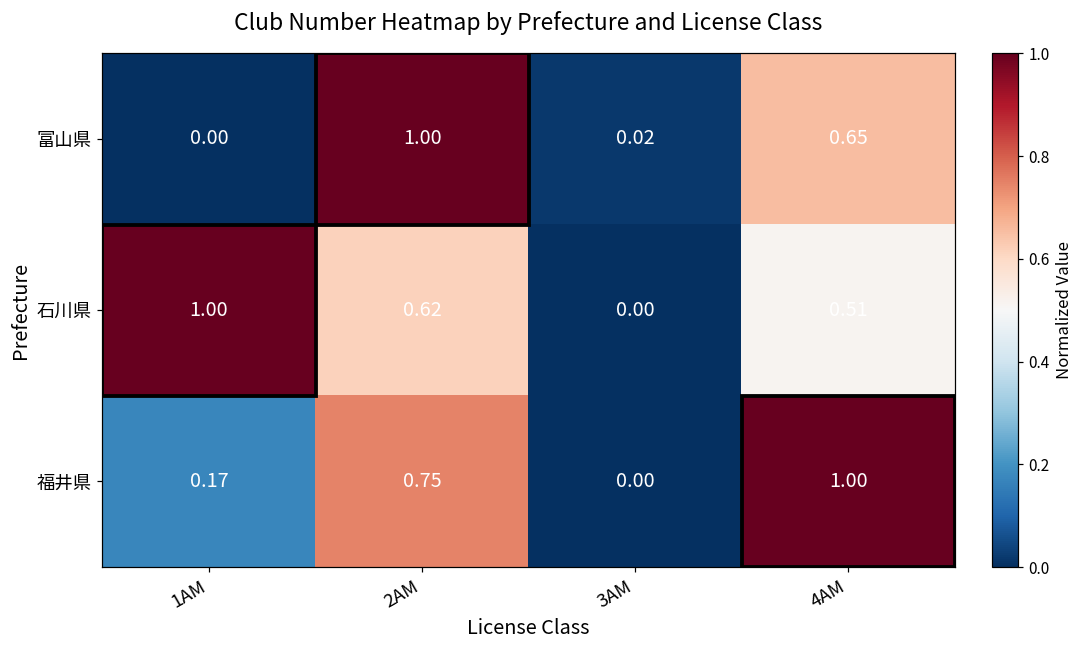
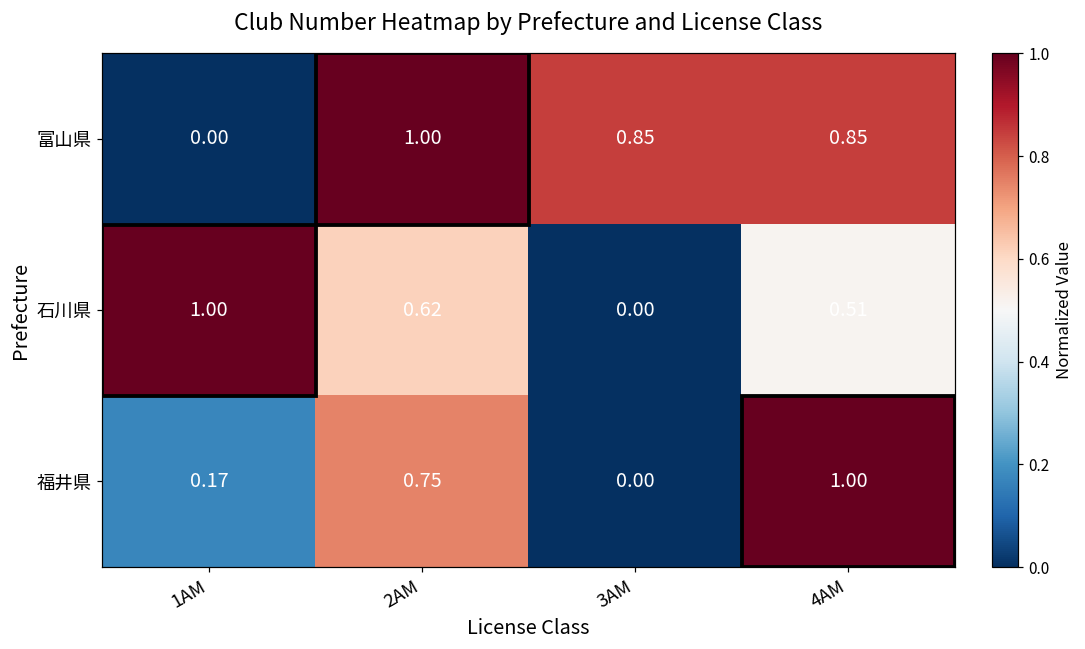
富山県, 3AM: 0.02 -> 0.85
富山県, 4AM: 0.65 -> 0.85
